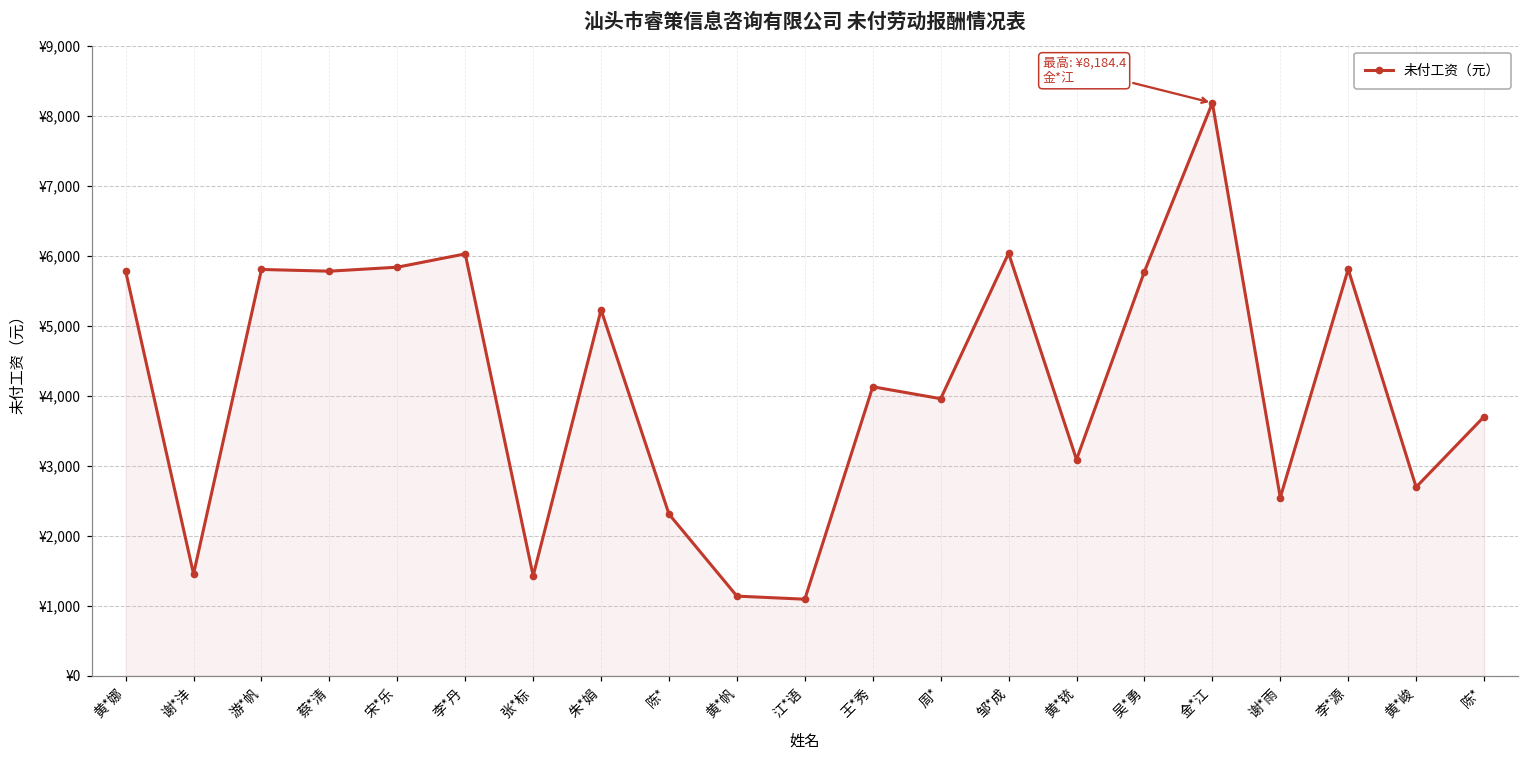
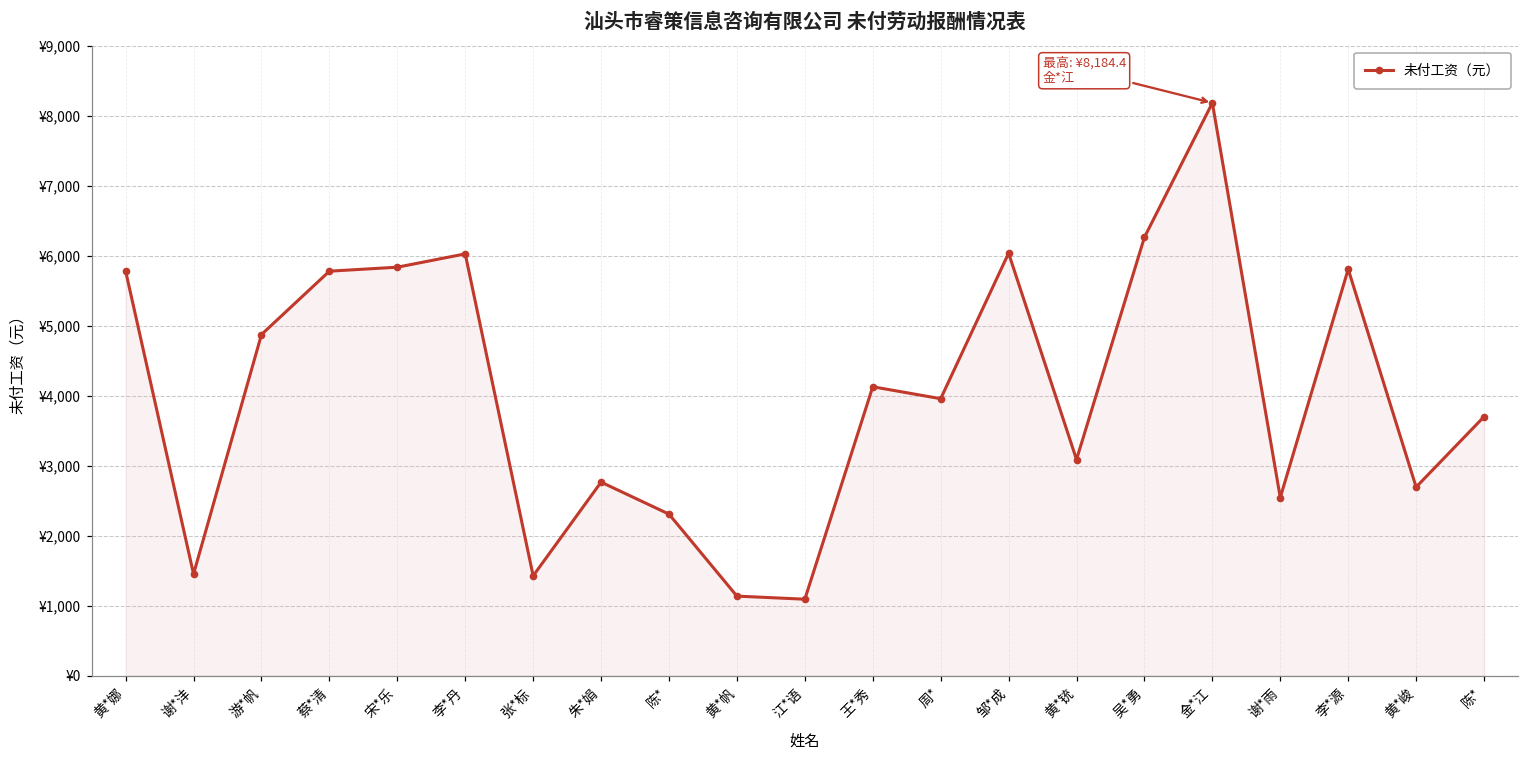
游*帆: ¥5,800 -> ¥4,900
朱*娟: ¥5,200 -> ¥2,800
吴*勇: ¥5,800 -> ¥6,300
